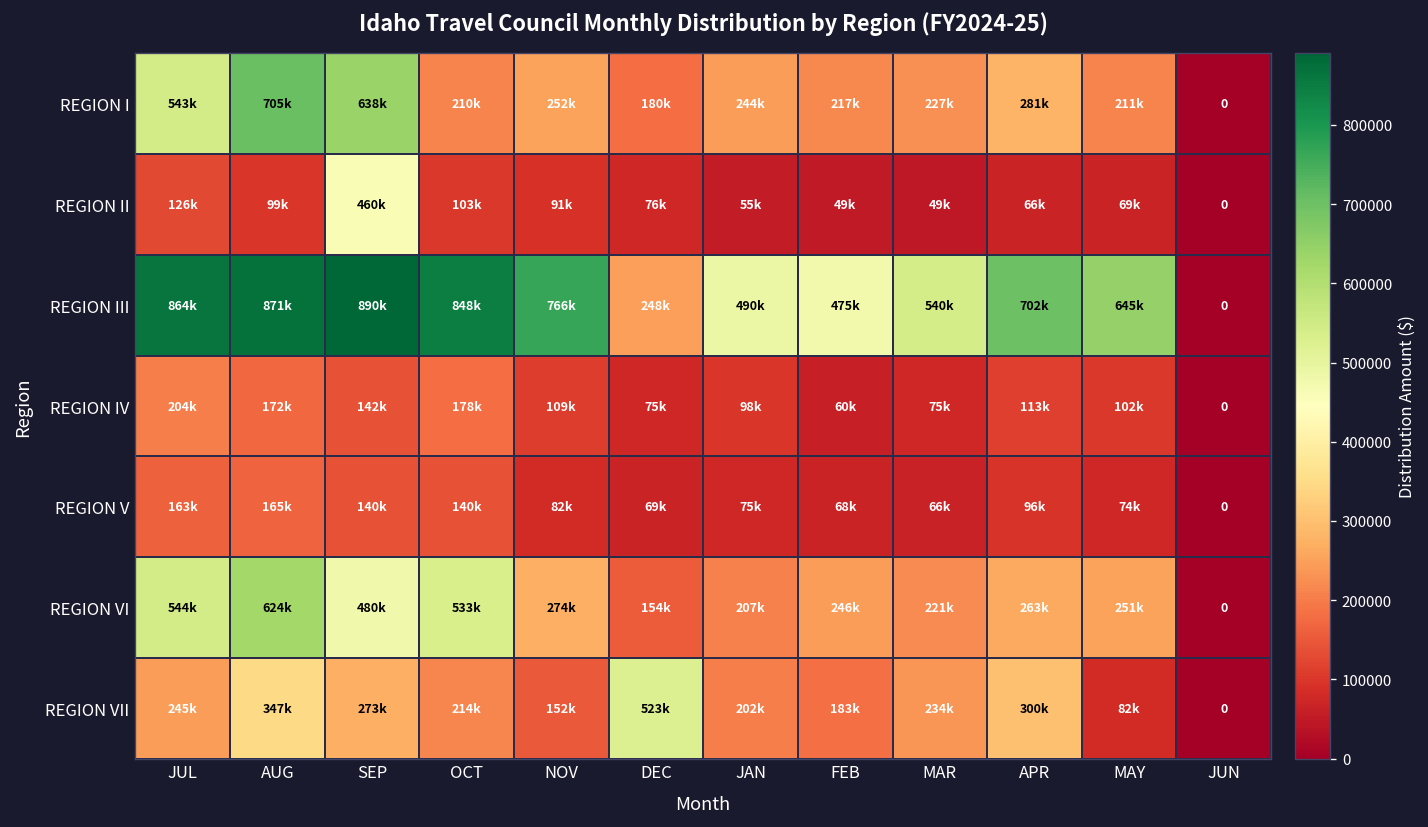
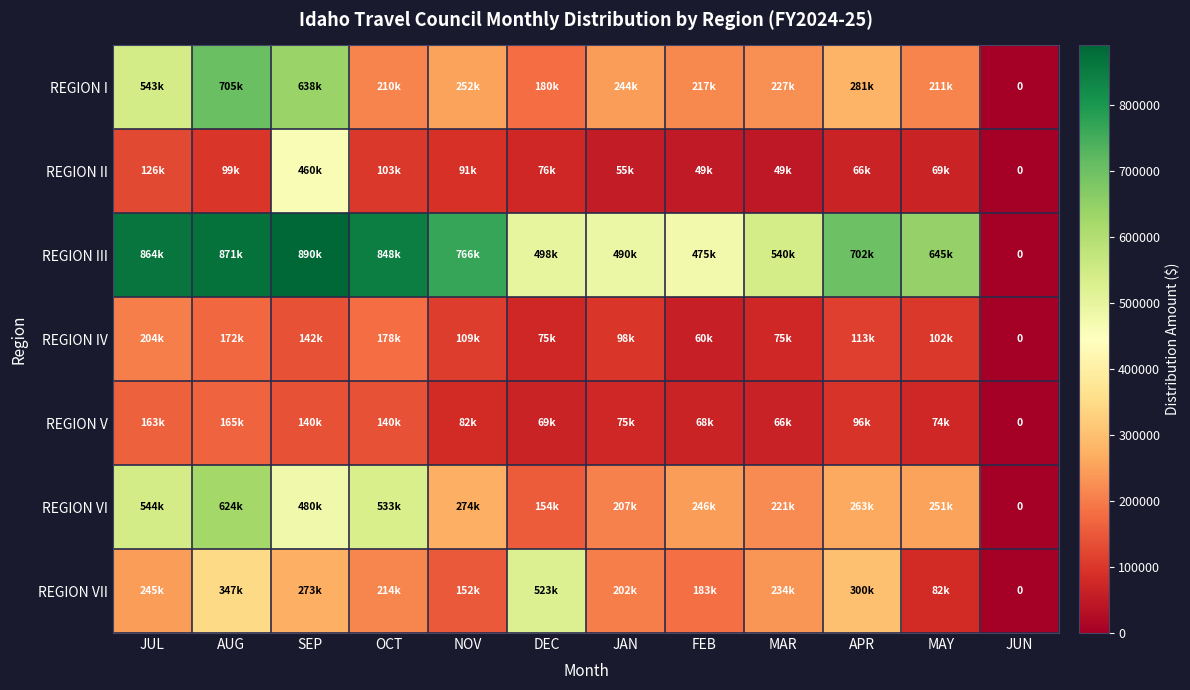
REGION III, DEC: 248k -> 498k
